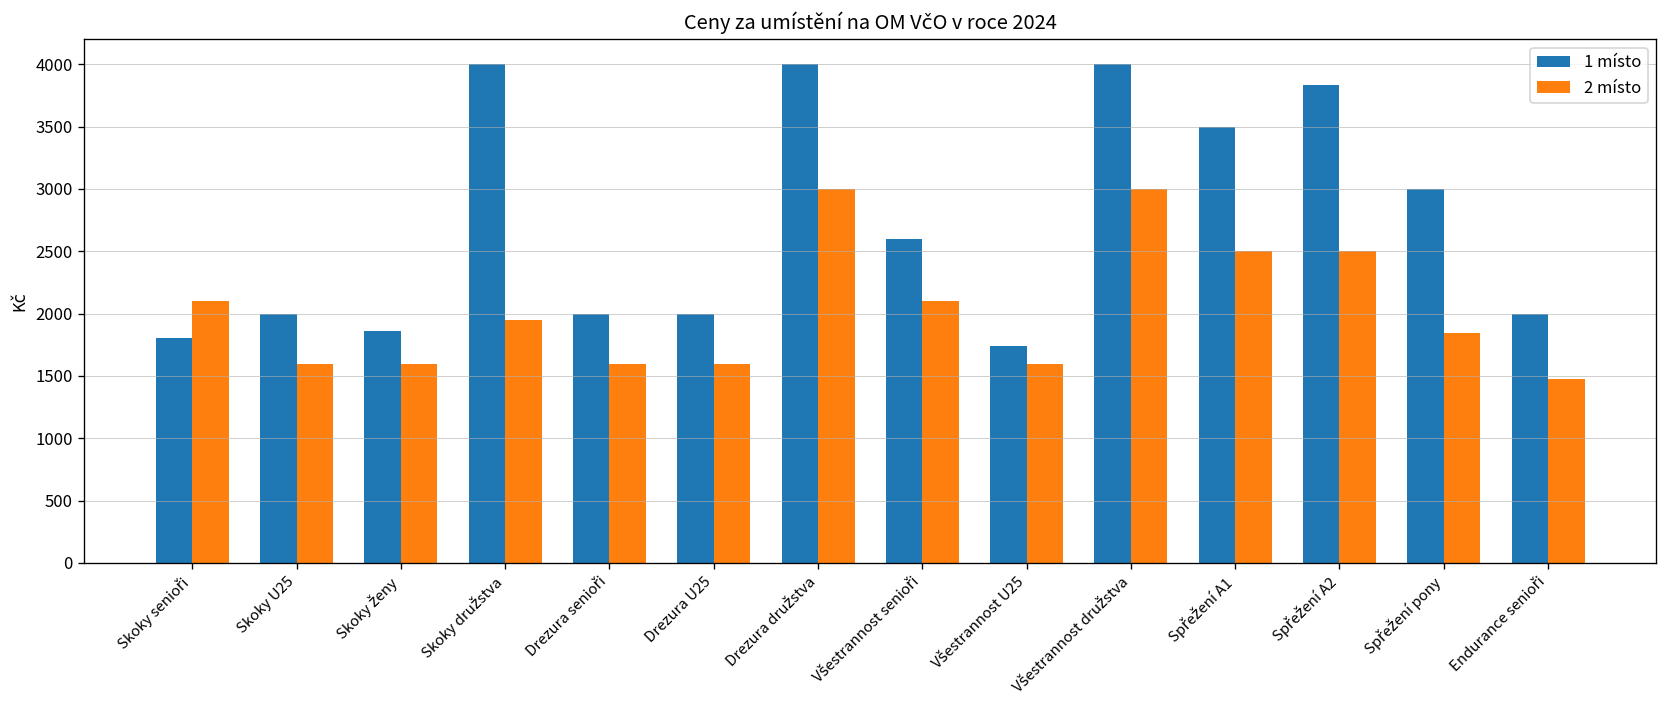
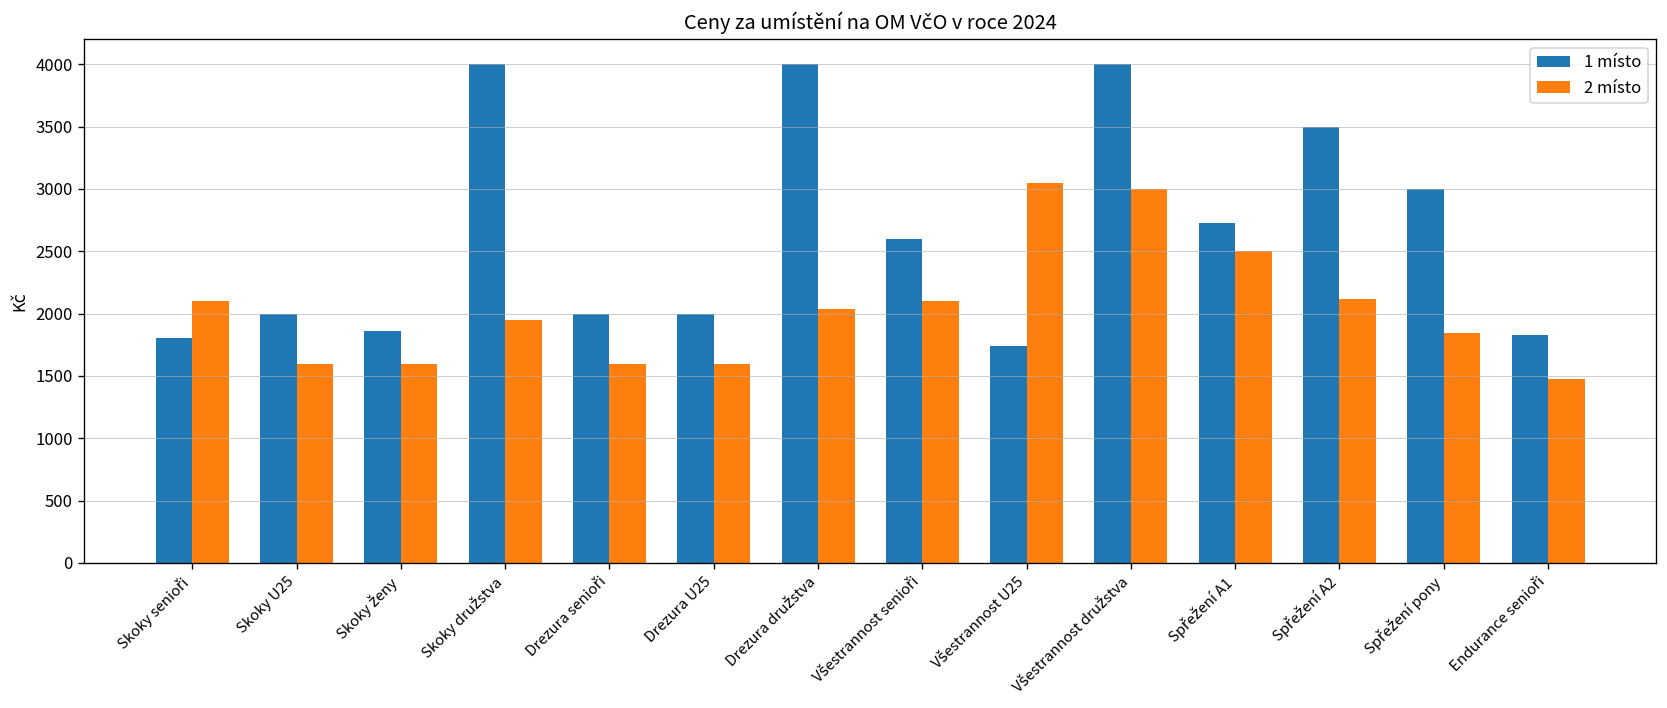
2 místo, Drezura družstva: 3000 -> 2040
2 místo, Všestrannost U25: 1600 -> 3050
1 místo, Spřežení A1: 3500 -> 2730
1 místo, Spřežení A2: 3840 -> 3500
2 místo, Spřežení A2: 2500 -> 2120
1 místo, Endurance senioři: 2000 -> 1830
